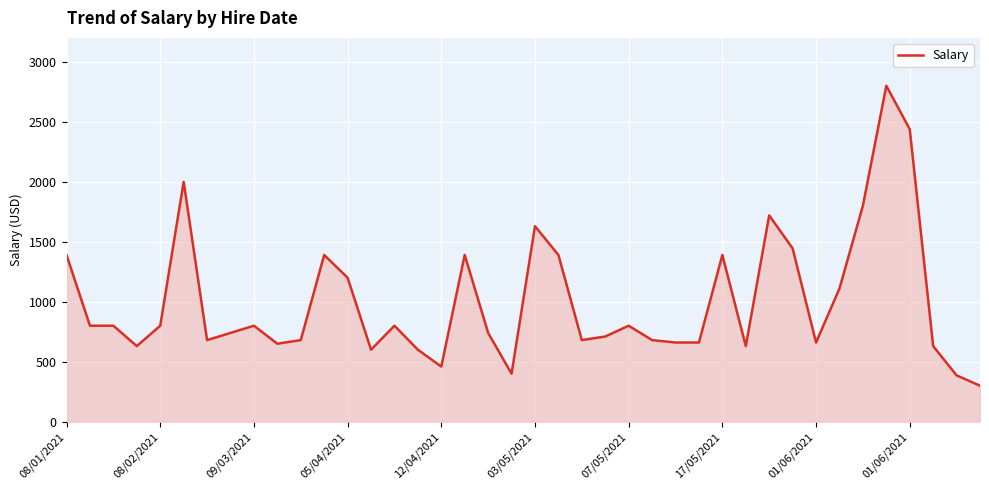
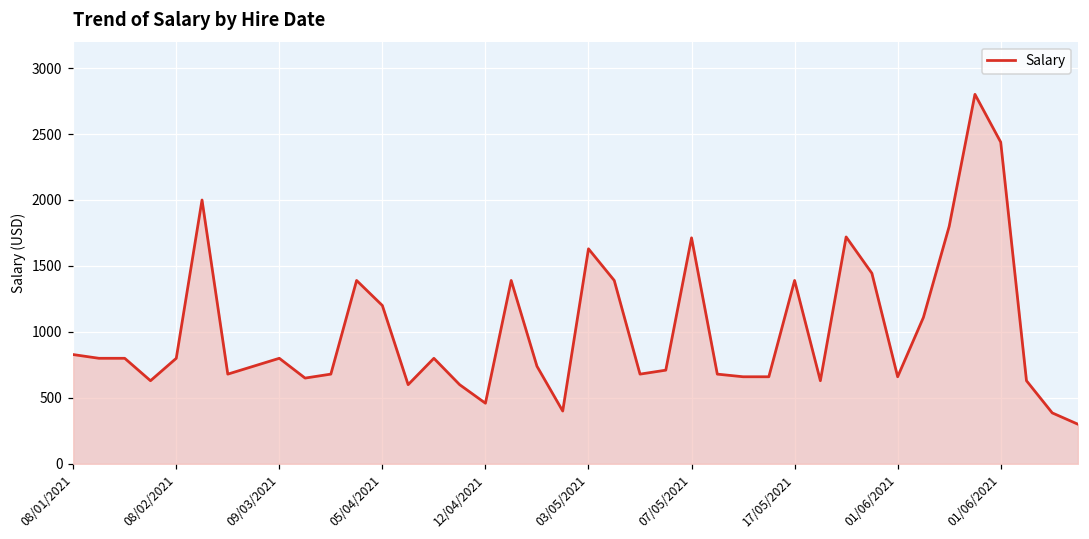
08/01/2021: 1390 -> 830
07/05/2021: 800 -> 1710
